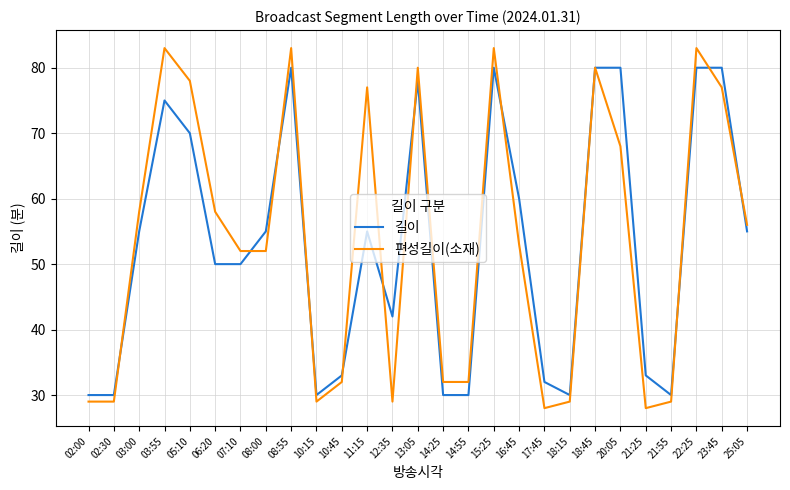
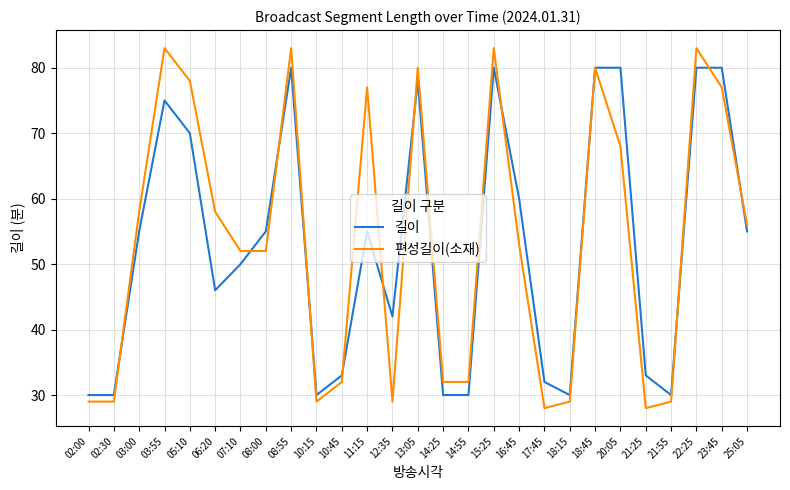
길이, 06:20: 50 -> 46
